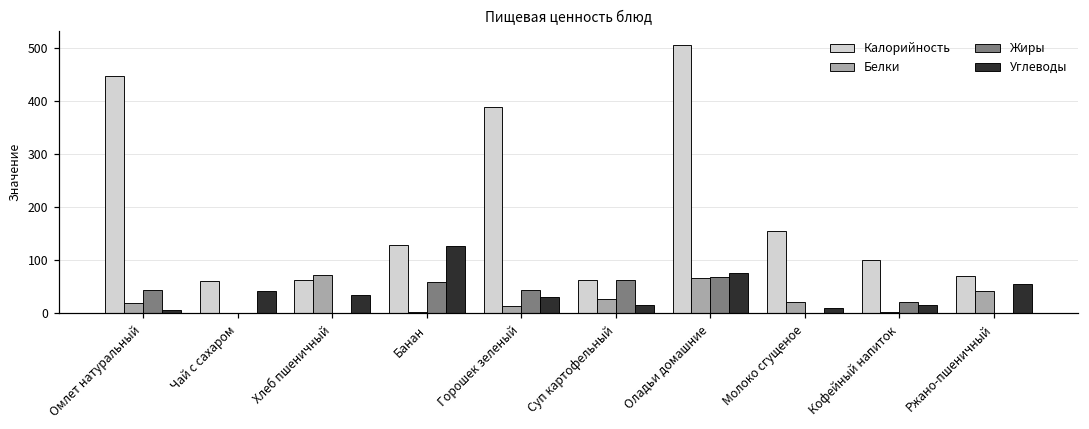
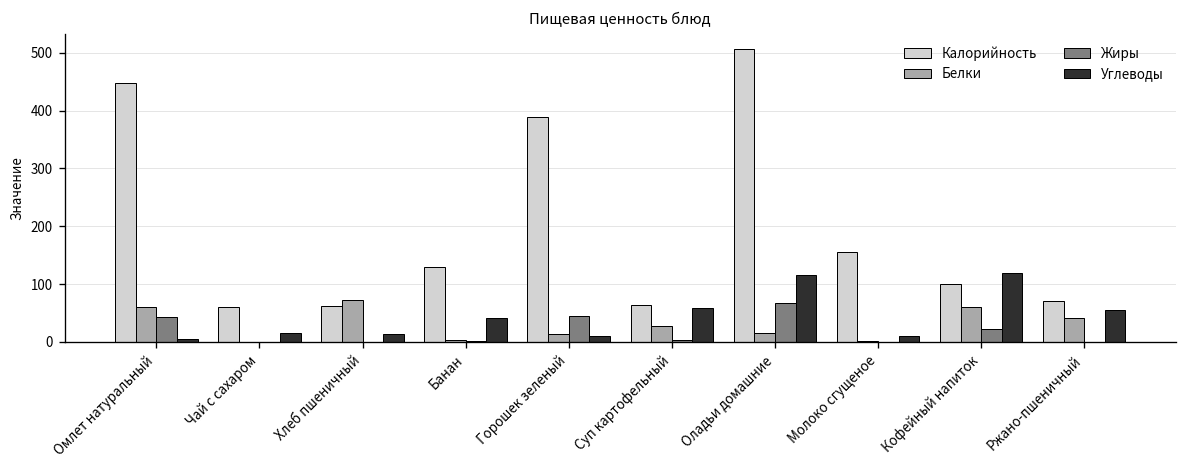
Белки, Омлет натуральный: 20 -> 60
Углеводы, Чай с сахаром: 40 -> 20
Углеводы, Хлеб пшеничный: 30 -> 10
Жиры, Банан: 60 -> 0
Углеводы, Банан: 130 -> 40
Углеводы, Горошек зеленый: 30 -> 10
Жиры, Суп картофельный: 60 -> 0
Углеводы, Суп картофельный: 20 -> 60
Белки, Оладьи домашние: 70 -> 20
Углеводы, Оладьи домашние: 80 -> 120
Белки, Молоко сгущеное: 20 -> 0
Белки, Кофейный напиток: 0 -> 60
Углеводы, Кофейный напиток: 20 -> 120
